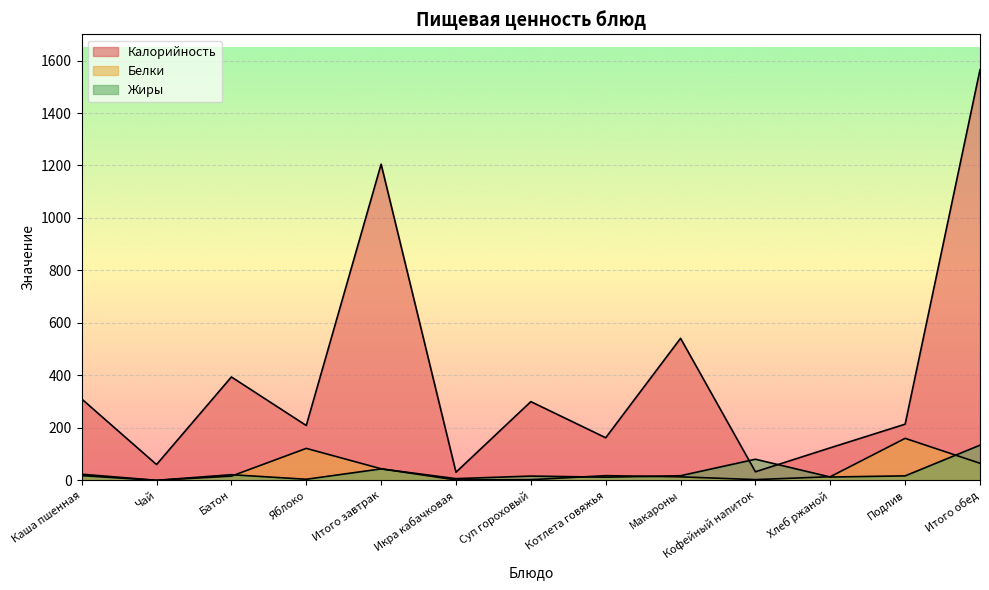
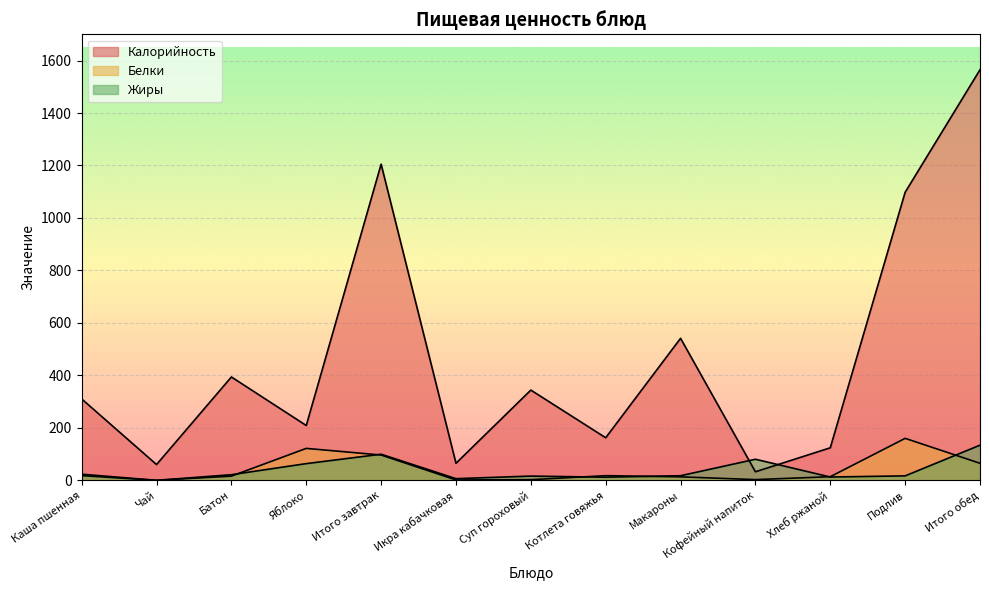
Жиры, Яблоко: 0 -> 60
Белки, Итого завтрак: 40 -> 100
Жиры, Итого завтрак: 40 -> 100
Калорийность, Икра кабачковая: 30 -> 70
Калорийность, Суп гороховый: 300 -> 340
Калорийность, Подлив: 210 -> 1100
